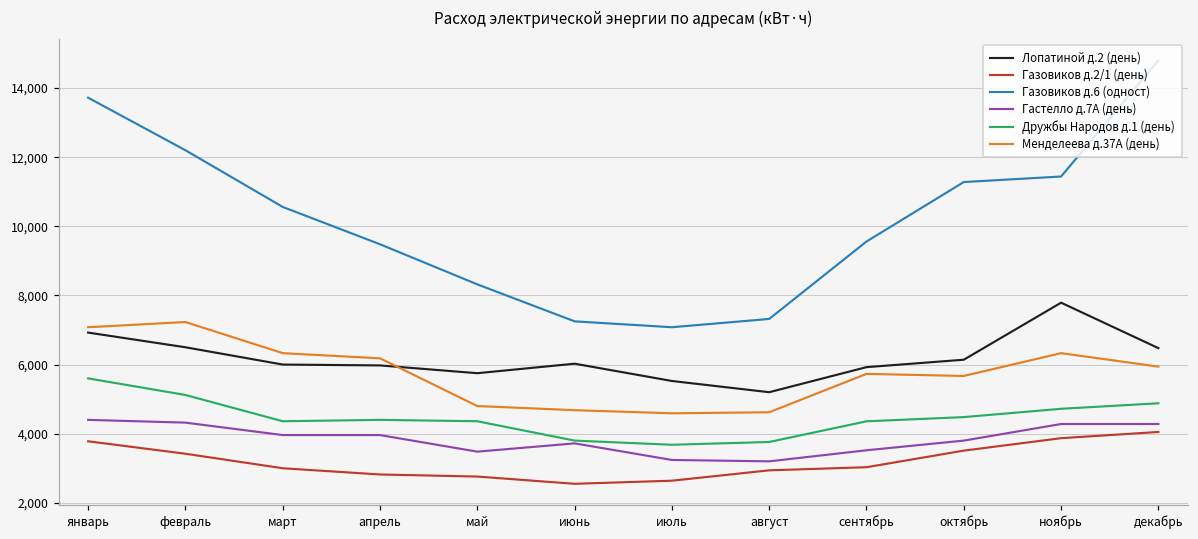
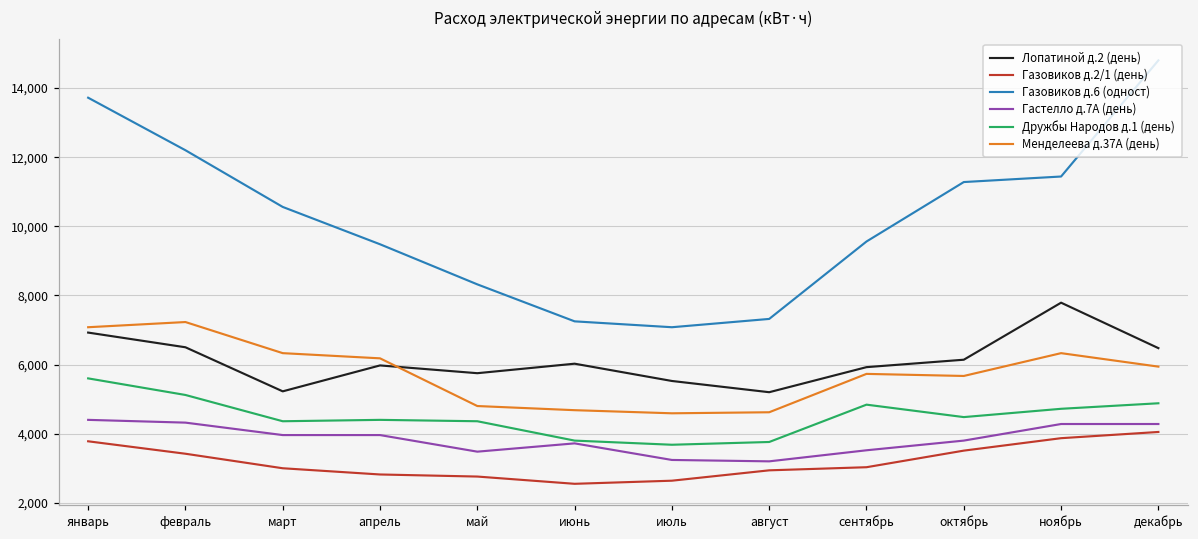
Лопатиной д.2 (день), март: 6,000 -> 5,200
Дружбы Народов д.1 (день), сентябрь: 4,400 -> 4,800
